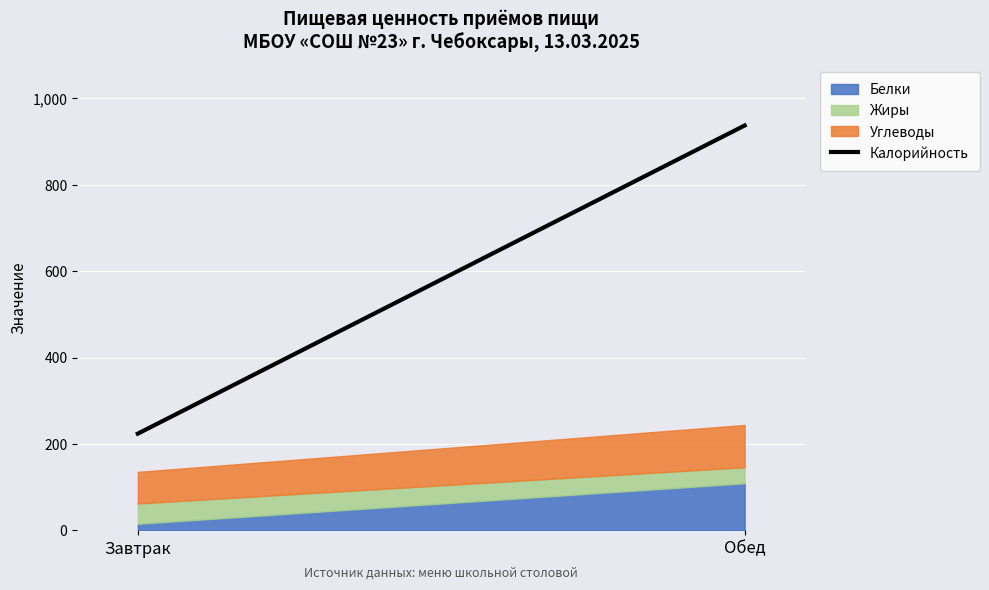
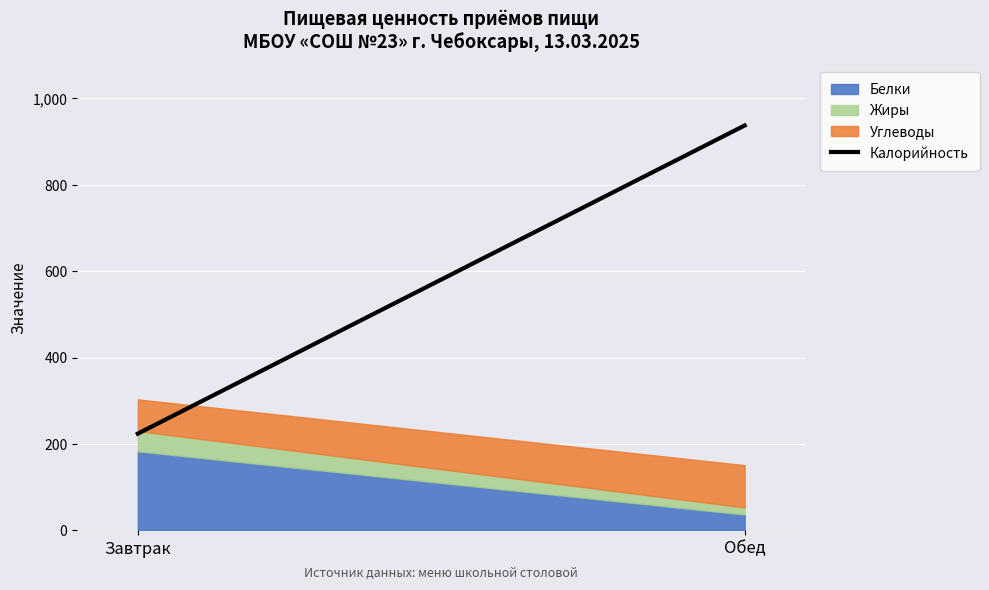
Белки, Завтрак: 20 -> 180
Белки, Обед: 110 -> 40
Жиры, Обед: 40 -> 20
